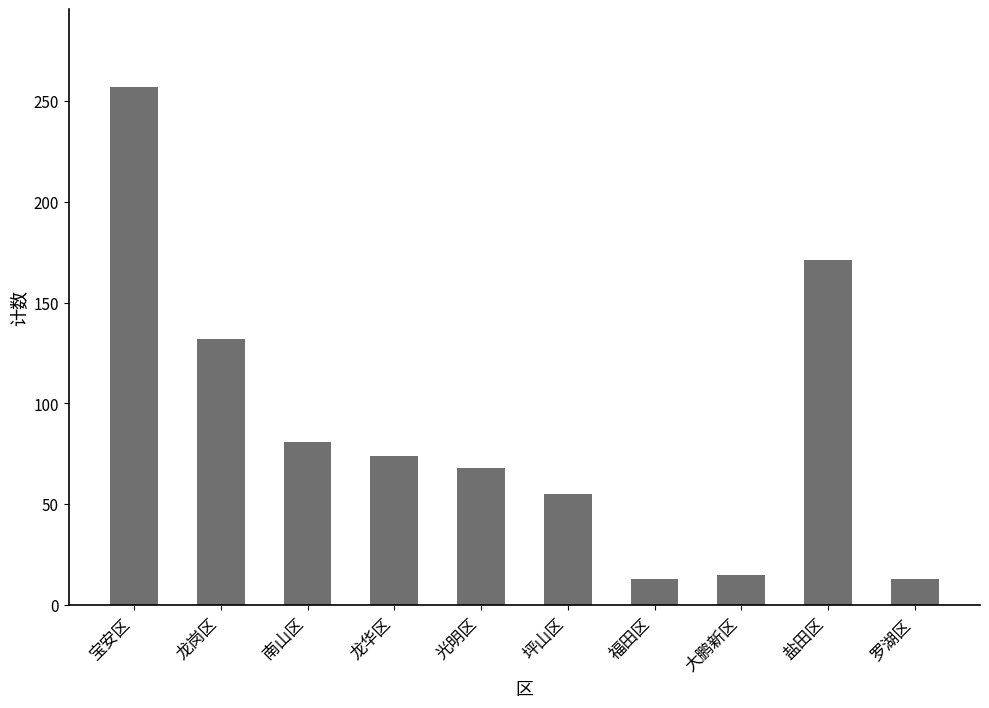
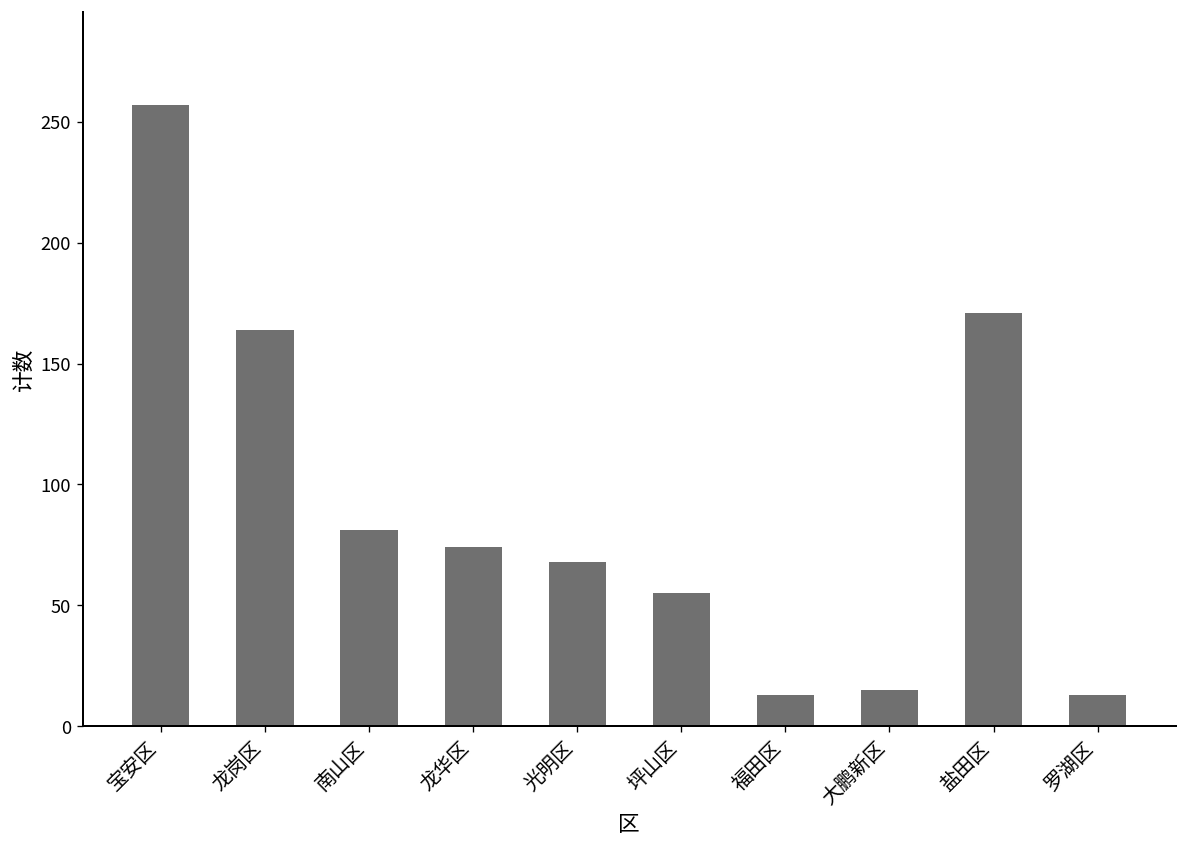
龙岗区: 132 -> 164
